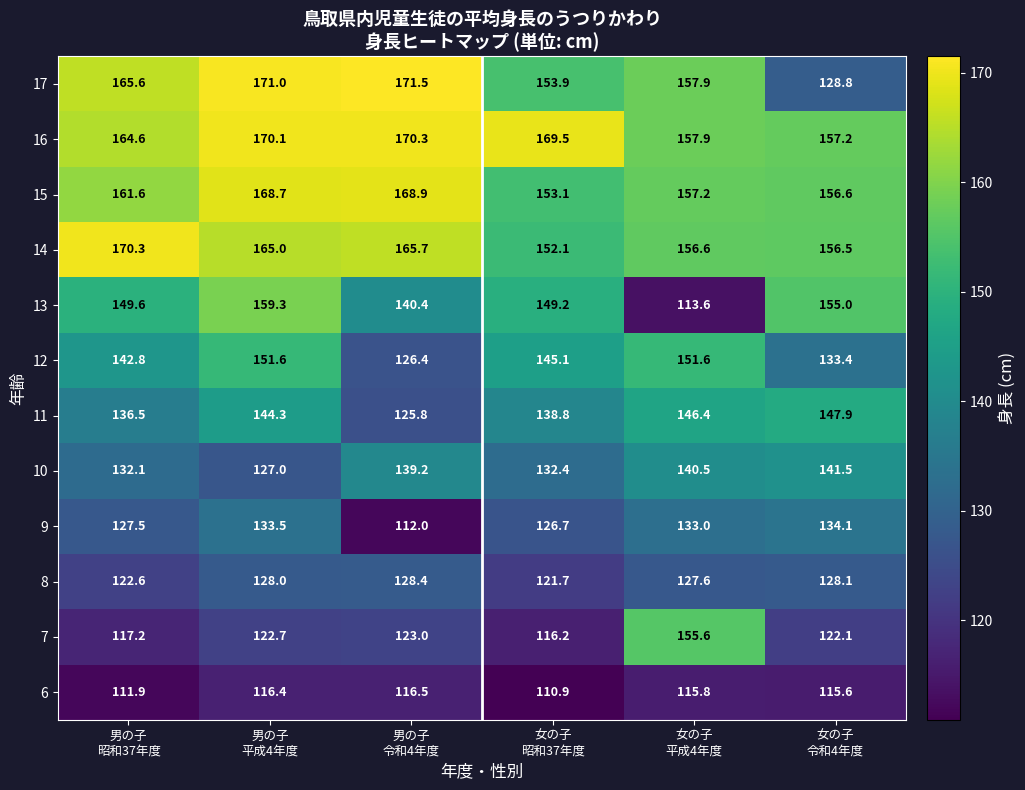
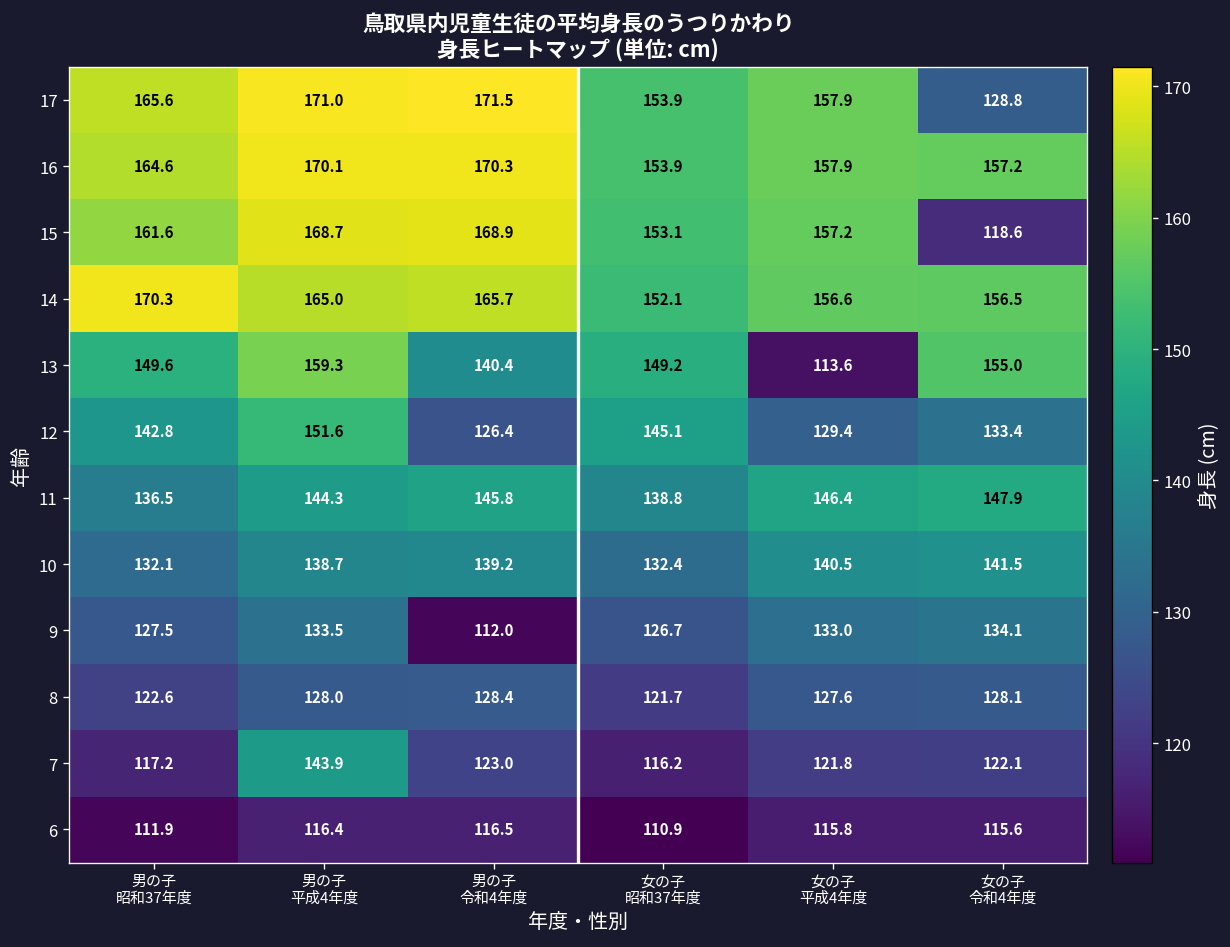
16, 女の子 昭和37年度: 169.5 -> 153.9
15, 女の子 令和4年度: 156.6 -> 118.6
12, 女の子 平成4年度: 151.6 -> 129.4
11, 男の子 令和4年度: 125.8 -> 145.8
10, 男の子 平成4年度: 127.0 -> 138.7
7, 男の子 平成4年度: 122.7 -> 143.9
7, 女の子 平成4年度: 155.6 -> 121.8
